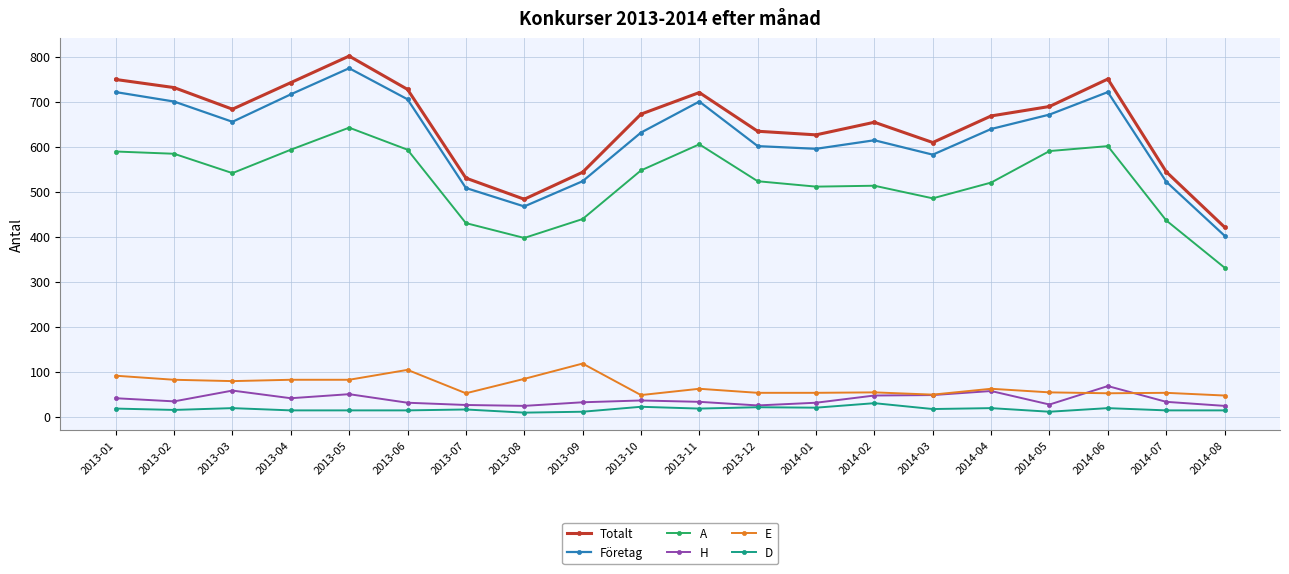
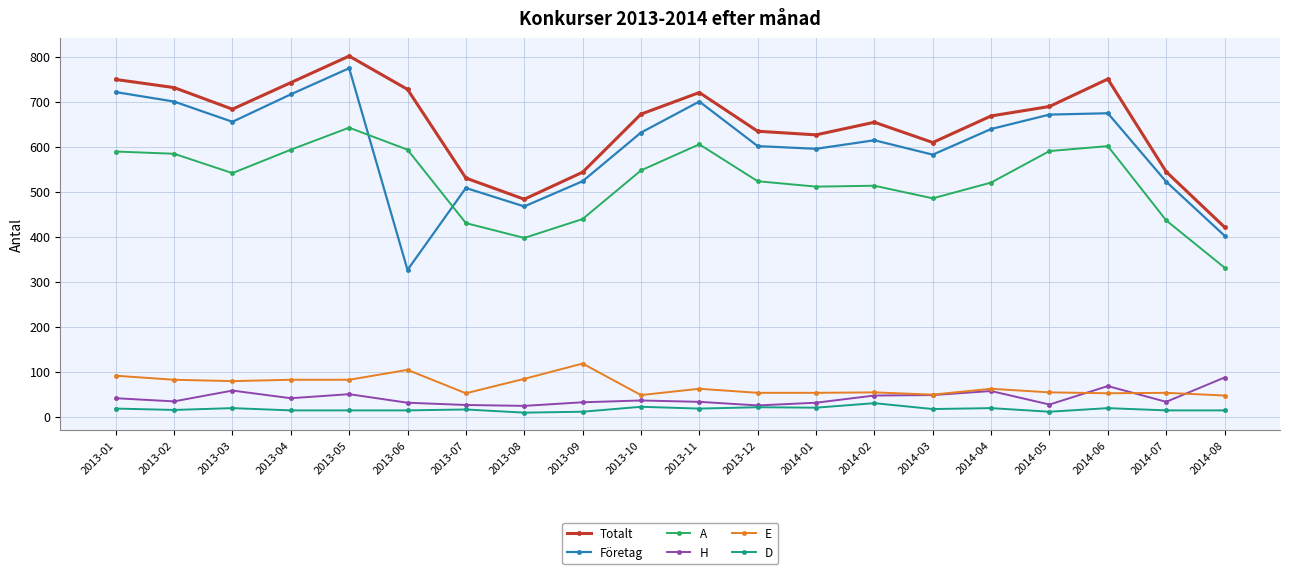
Företag, 2013-06: 710 -> 330
Företag, 2014-06: 720 -> 670
H, 2014-08: 20 -> 90
